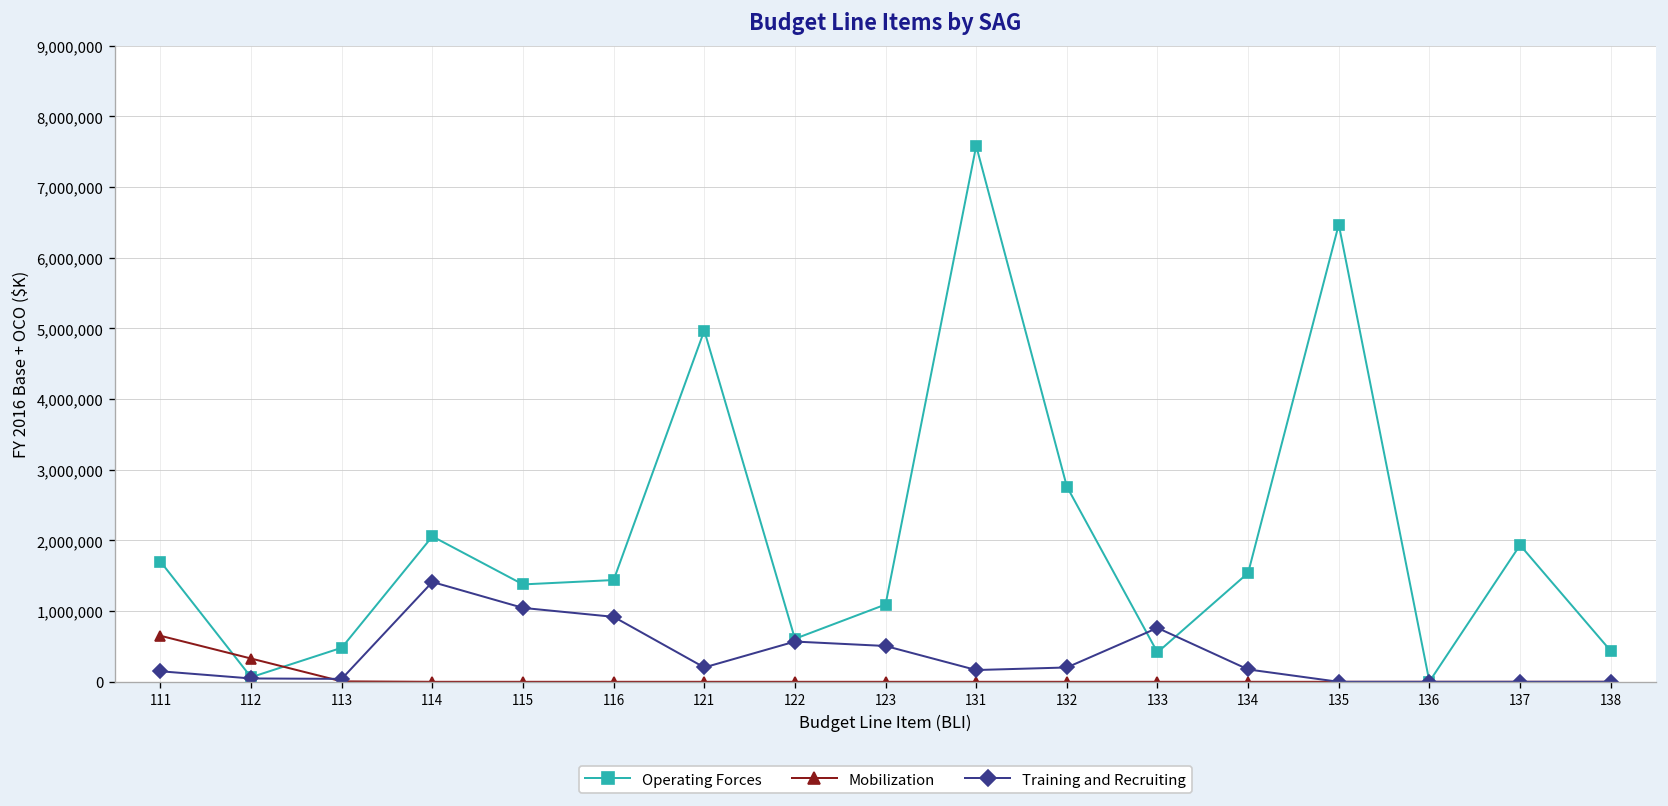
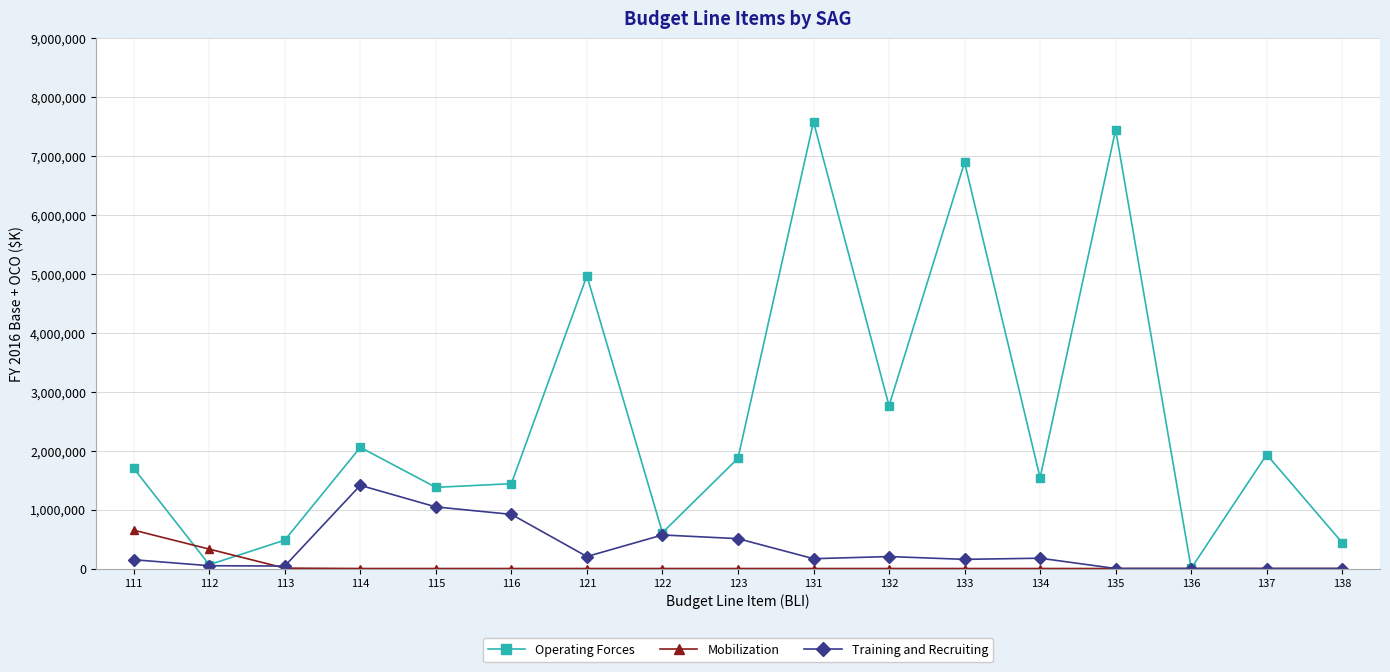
Operating Forces, 123: 1,100,000 -> 1,900,000
Operating Forces, 133: 400,000 -> 6,900,000
Training and Recruiting, 133: 800,000 -> 200,000
Operating Forces, 135: 6,500,000 -> 7,400,000
